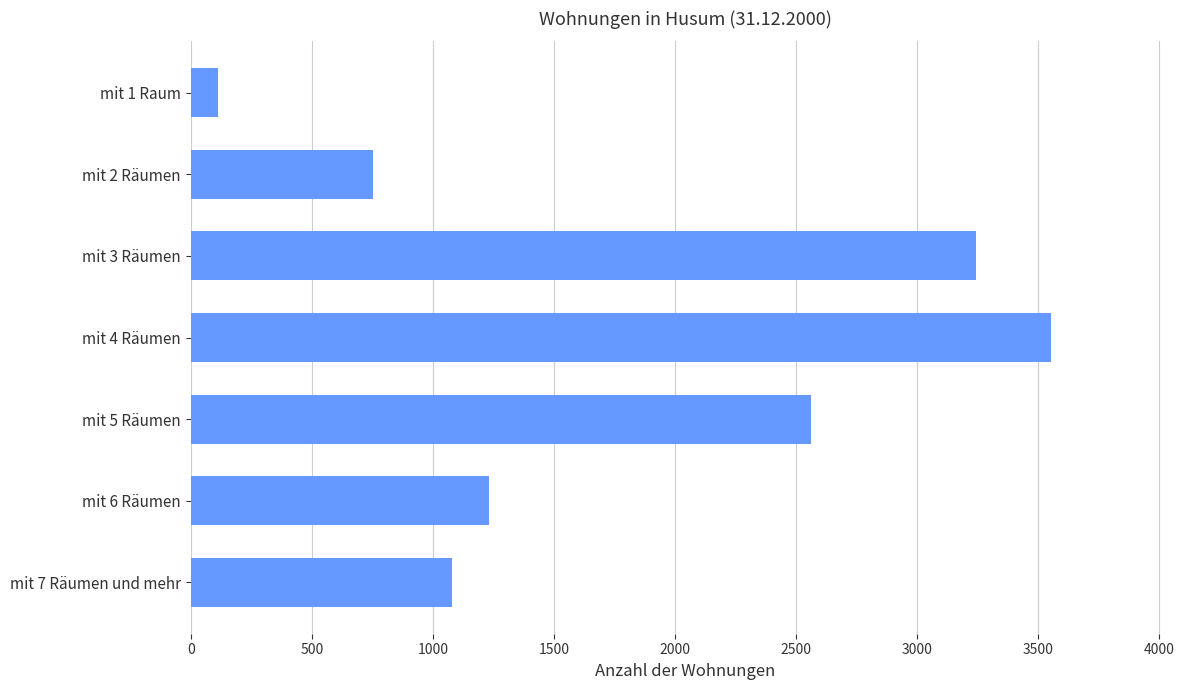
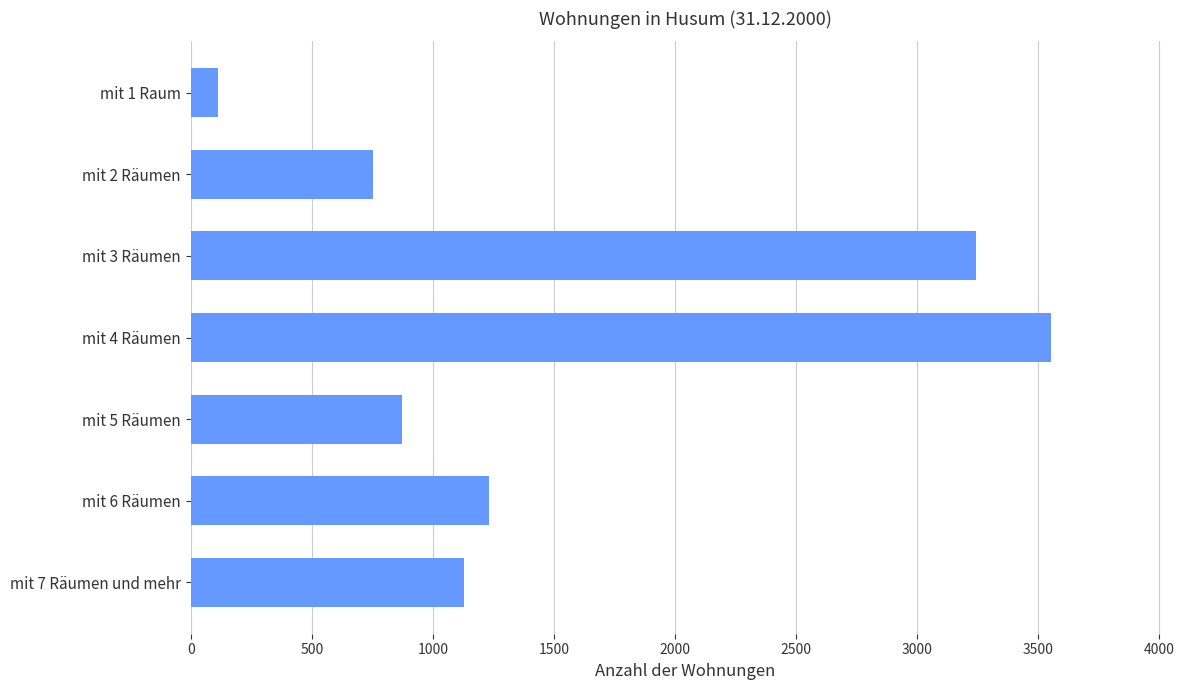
mit 5 Räumen: 2560 -> 870
mit 7 Räumen und mehr: 1080 -> 1130
